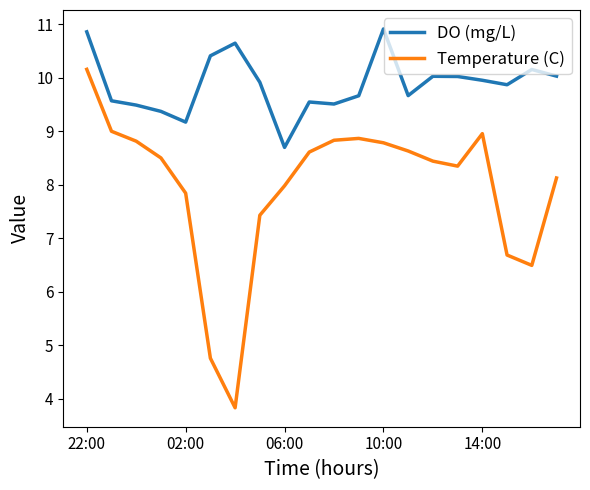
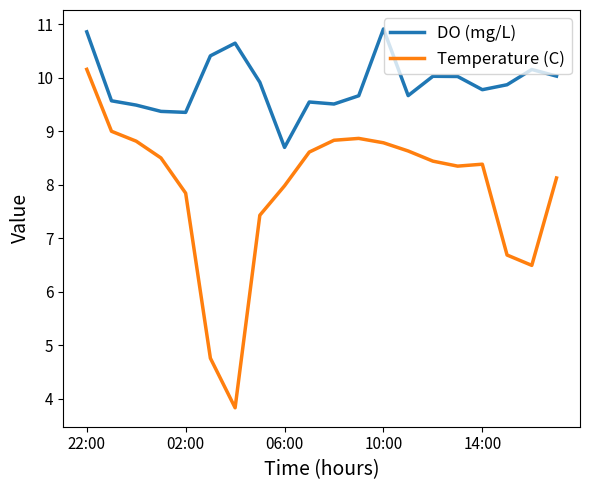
DO (mg/L), 02:00: 9.2 -> 9.4
DO (mg/L), 14:00: 10.0 -> 9.8
Temperature (C), 14:00: 9.0 -> 8.4
